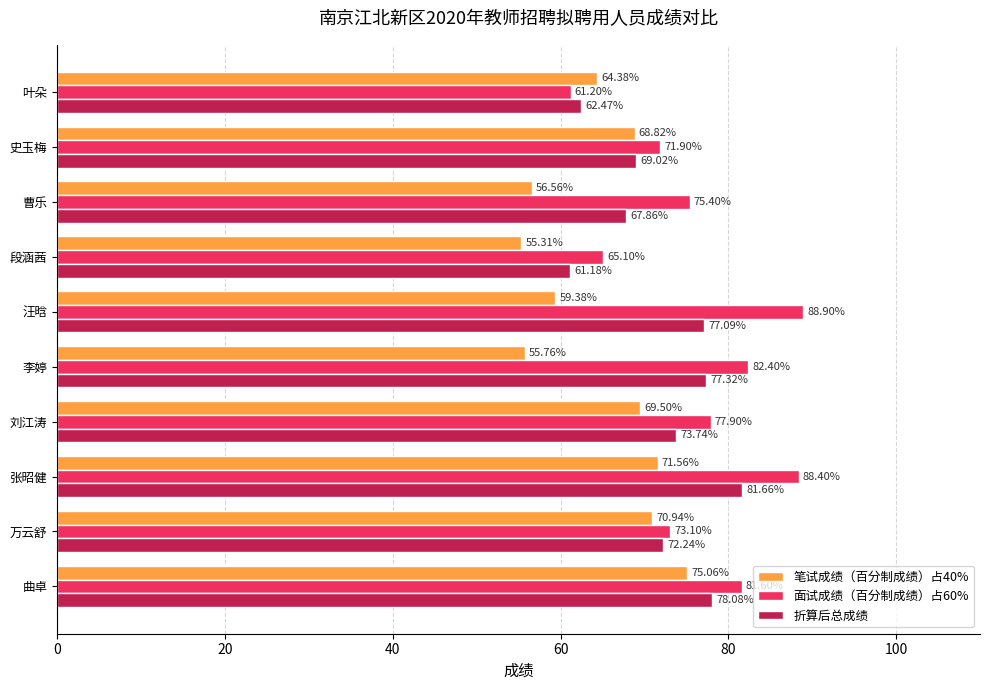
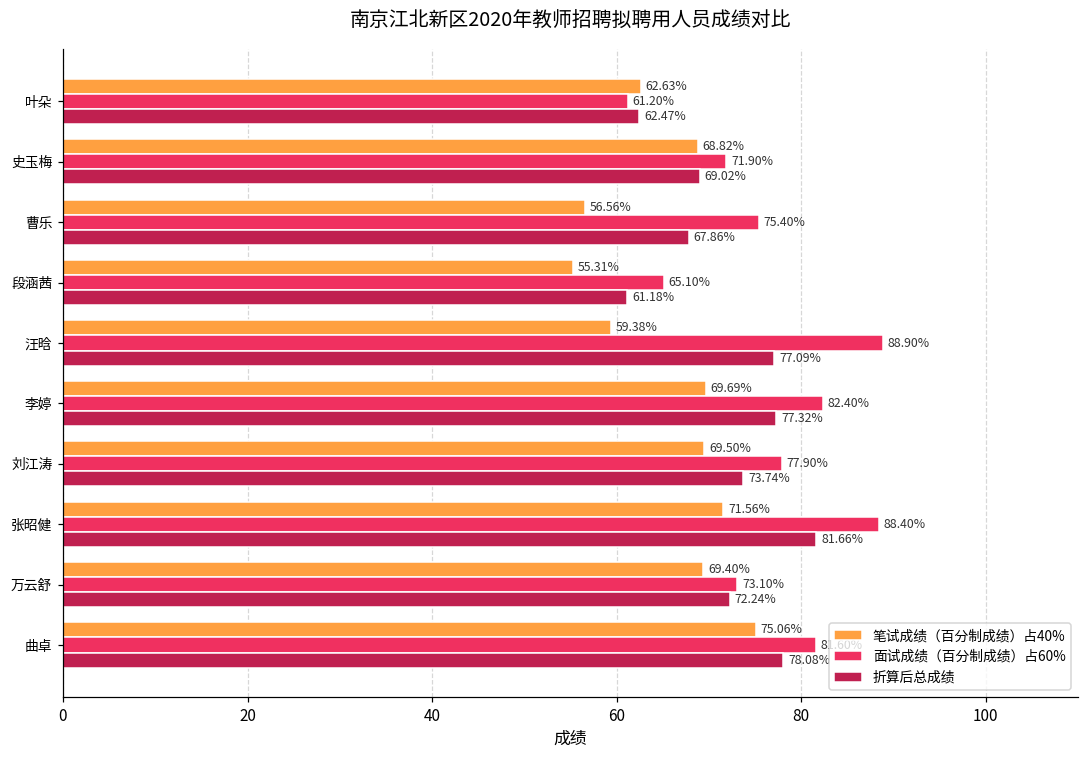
笔试成绩（百分制成绩）占40%, 叶朵: 64.38% -> 62.63%
笔试成绩（百分制成绩）占40%, 李婷: 55.76% -> 69.69%
笔试成绩（百分制成绩）占40%, 万云舒: 70.94% -> 69.40%
